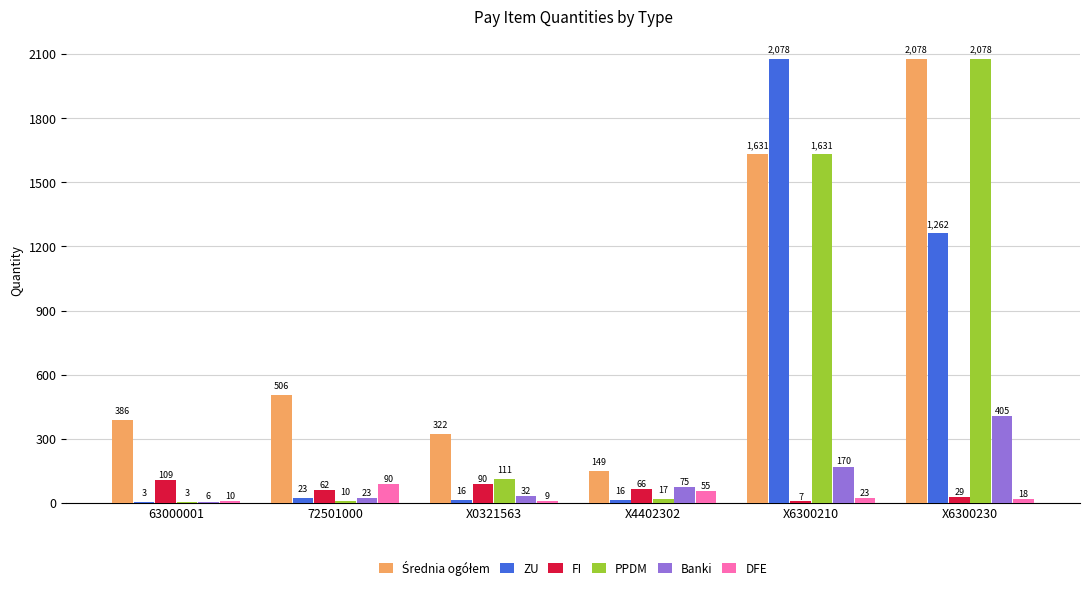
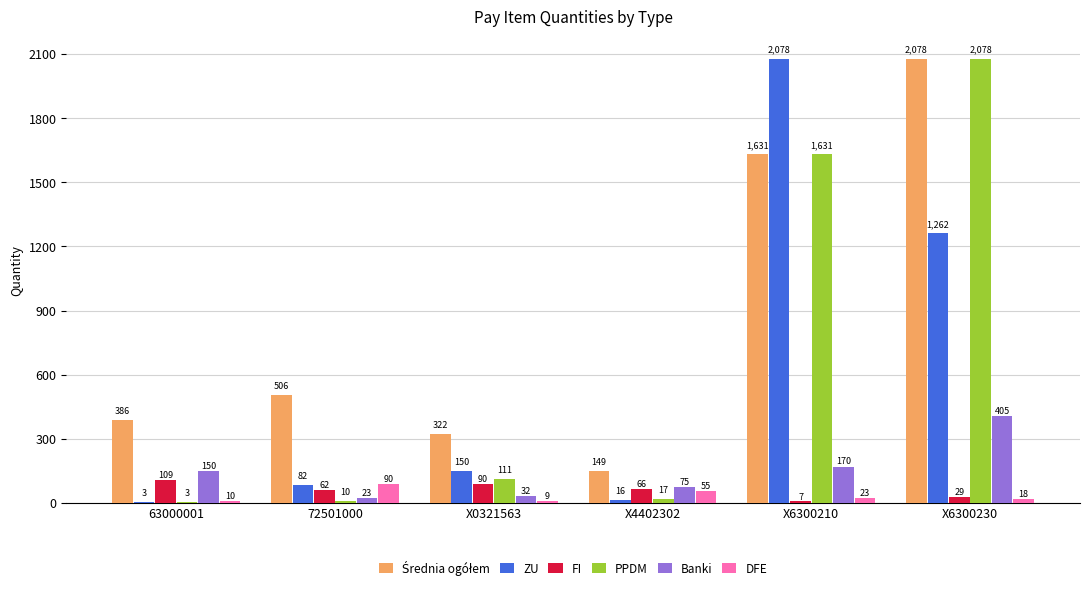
Banki, 63000001: 6 -> 150
ZU, 72501000: 23 -> 82
ZU, X0321563: 16 -> 150
